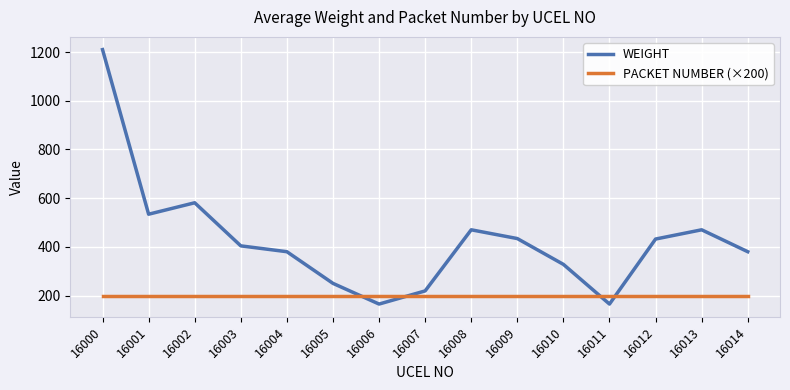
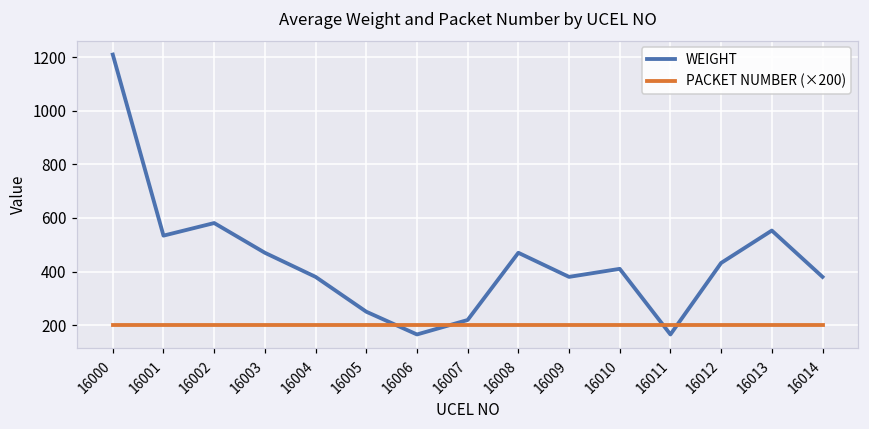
WEIGHT, 16003: 400 -> 470
WEIGHT, 16009: 430 -> 380
WEIGHT, 16010: 330 -> 410
WEIGHT, 16013: 470 -> 550
